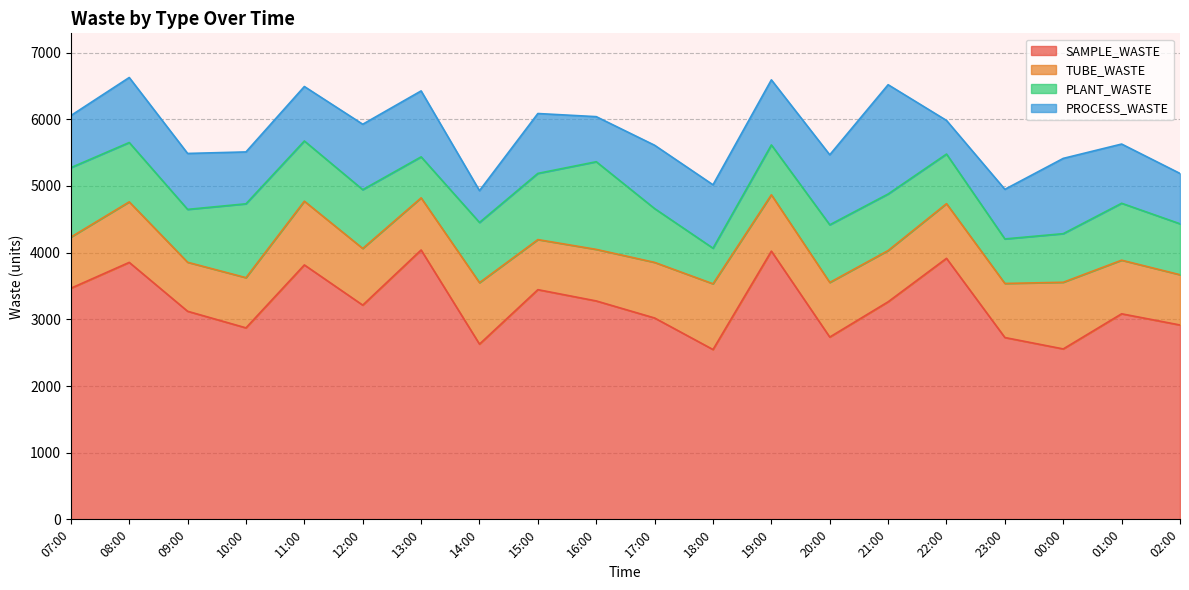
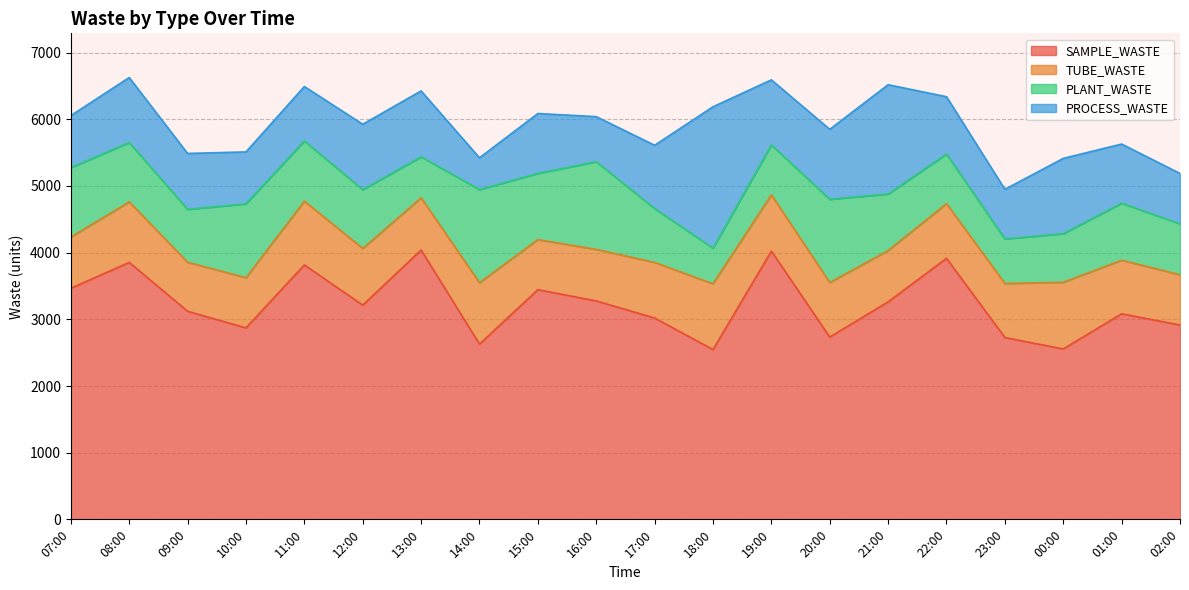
PLANT_WASTE, 14:00: 900 -> 1400
PROCESS_WASTE, 18:00: 1000 -> 2100
PLANT_WASTE, 20:00: 900 -> 1200
PROCESS_WASTE, 22:00: 500 -> 900
